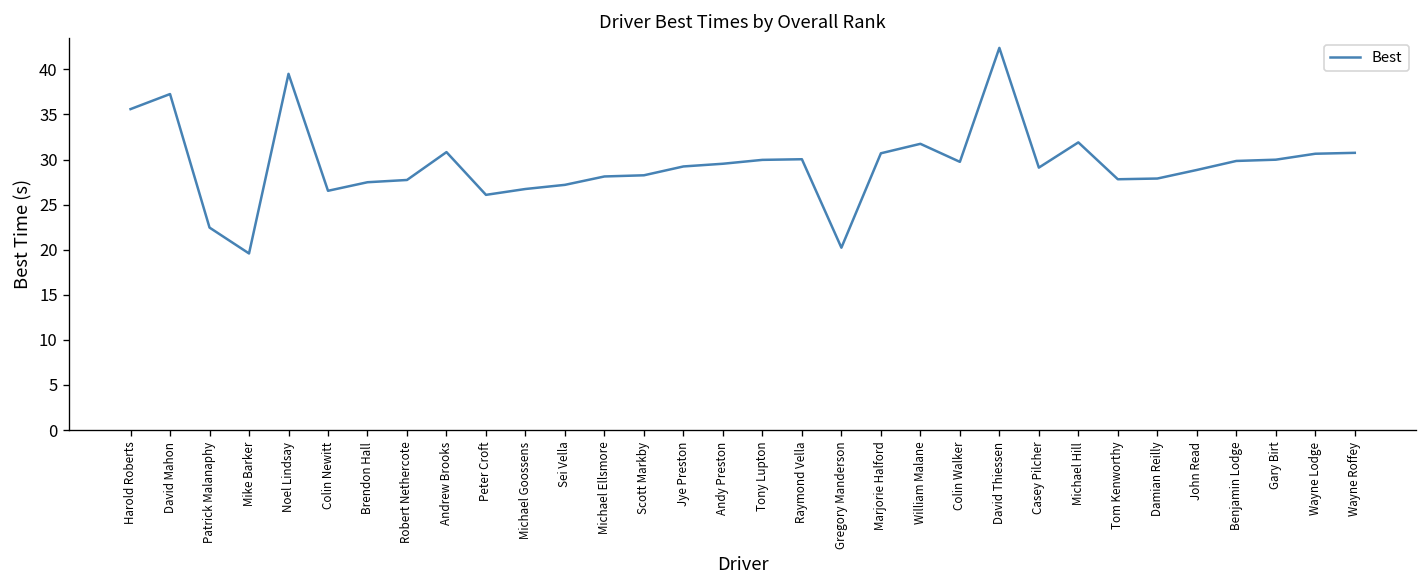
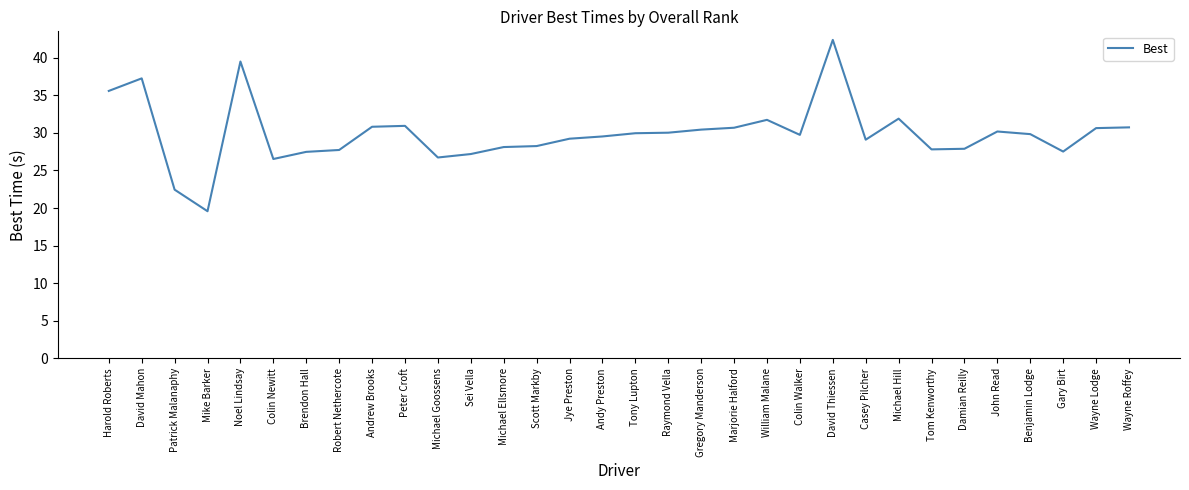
Peter Croft: 26 -> 31
Gregory Manderson: 20 -> 30
John Read: 29 -> 30
Gary Birt: 30 -> 28
